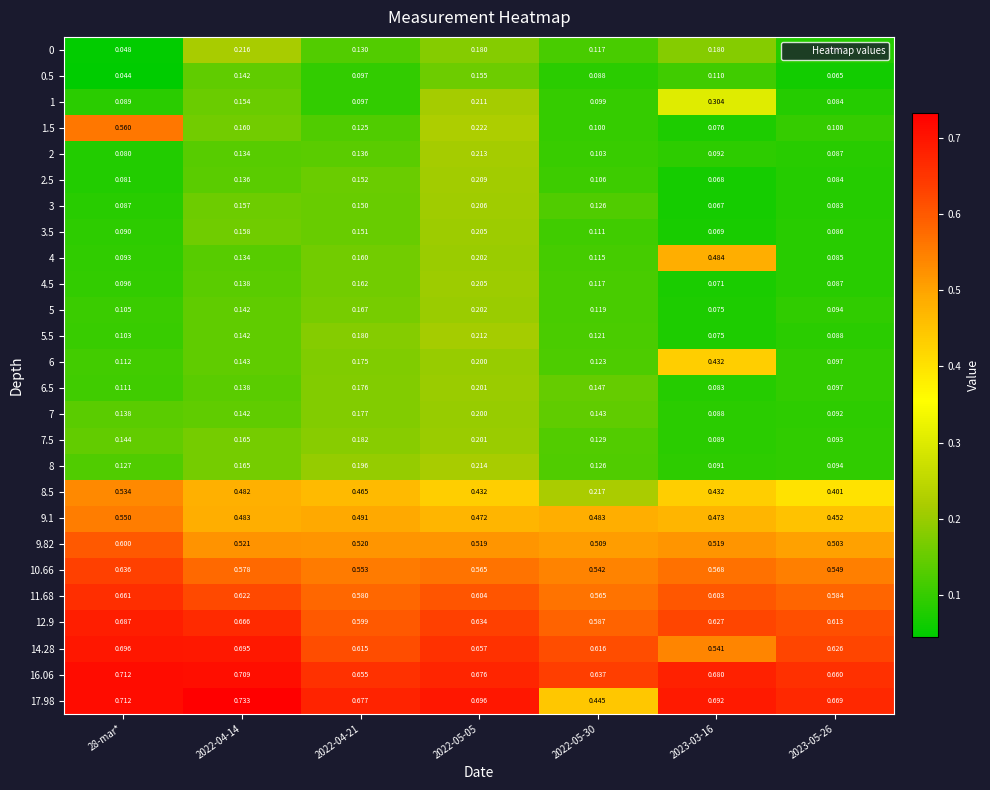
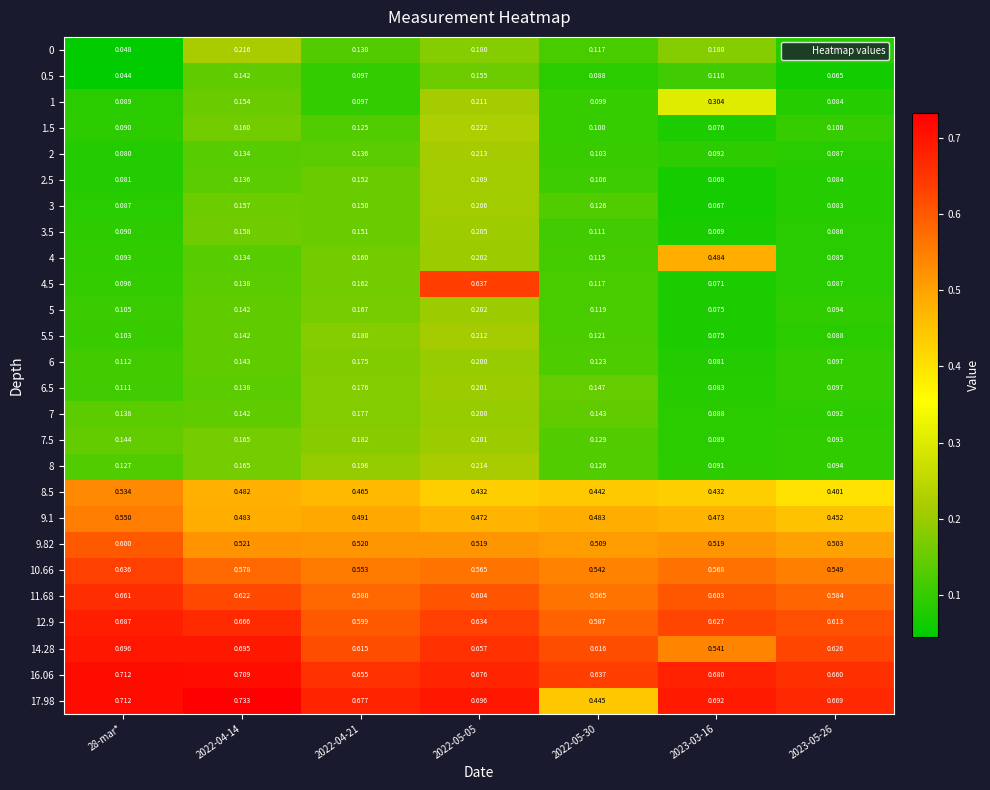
1.5, 28-mar*: 0.560 -> 0.090
4.5, 2022-05-05: 0.205 -> 0.637
6, 2023-03-16: 0.432 -> 0.081
8.5, 2022-05-30: 0.217 -> 0.442
